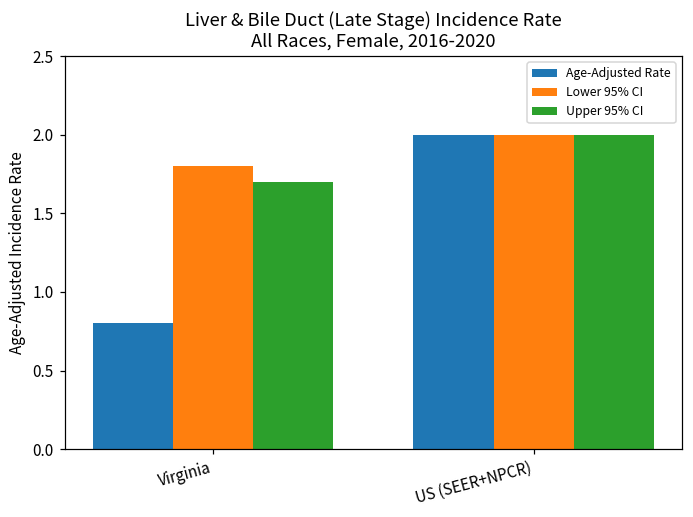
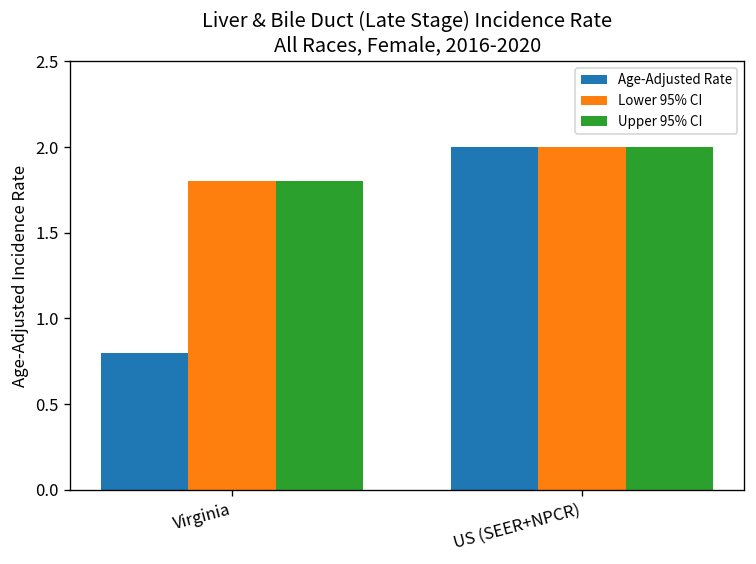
Upper 95% CI, Virginia: 1.7 -> 1.8
